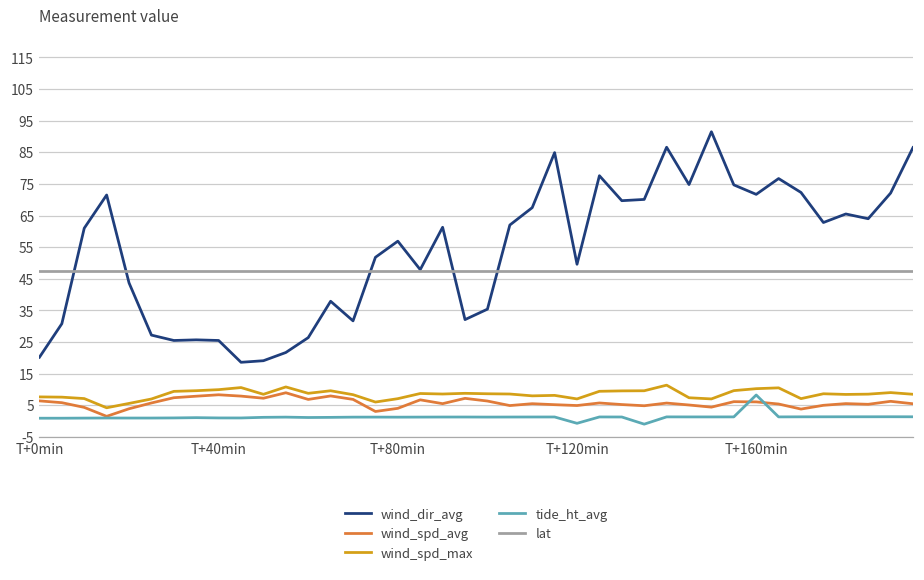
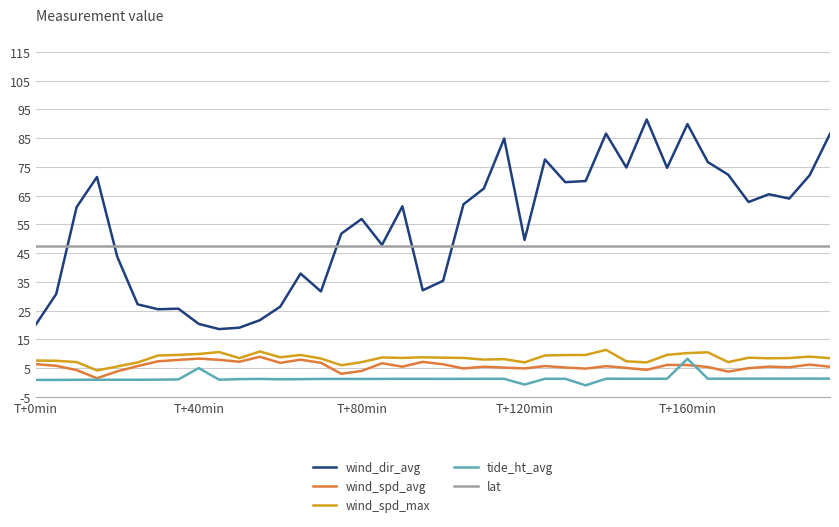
wind_dir_avg, T+40min: 26 -> 20
tide_ht_avg, T+40min: 1 -> 5
wind_dir_avg, T+160min: 72 -> 90
